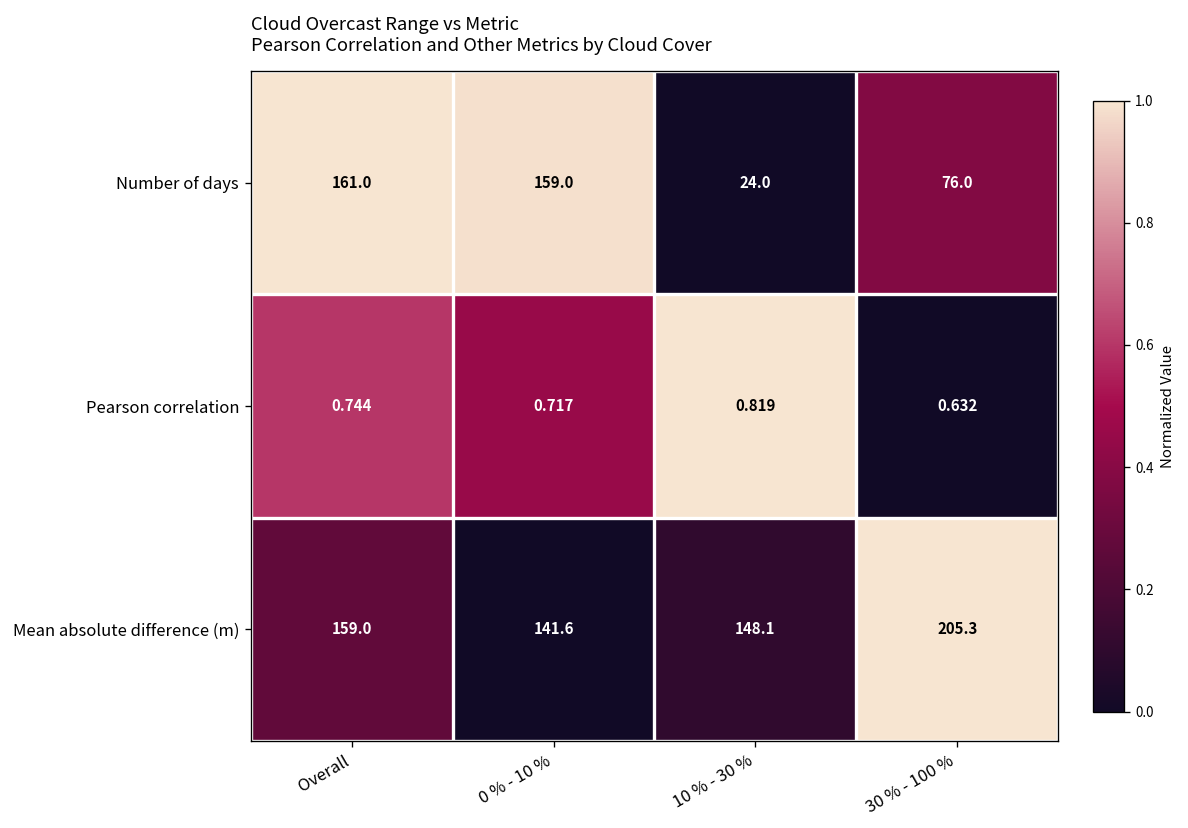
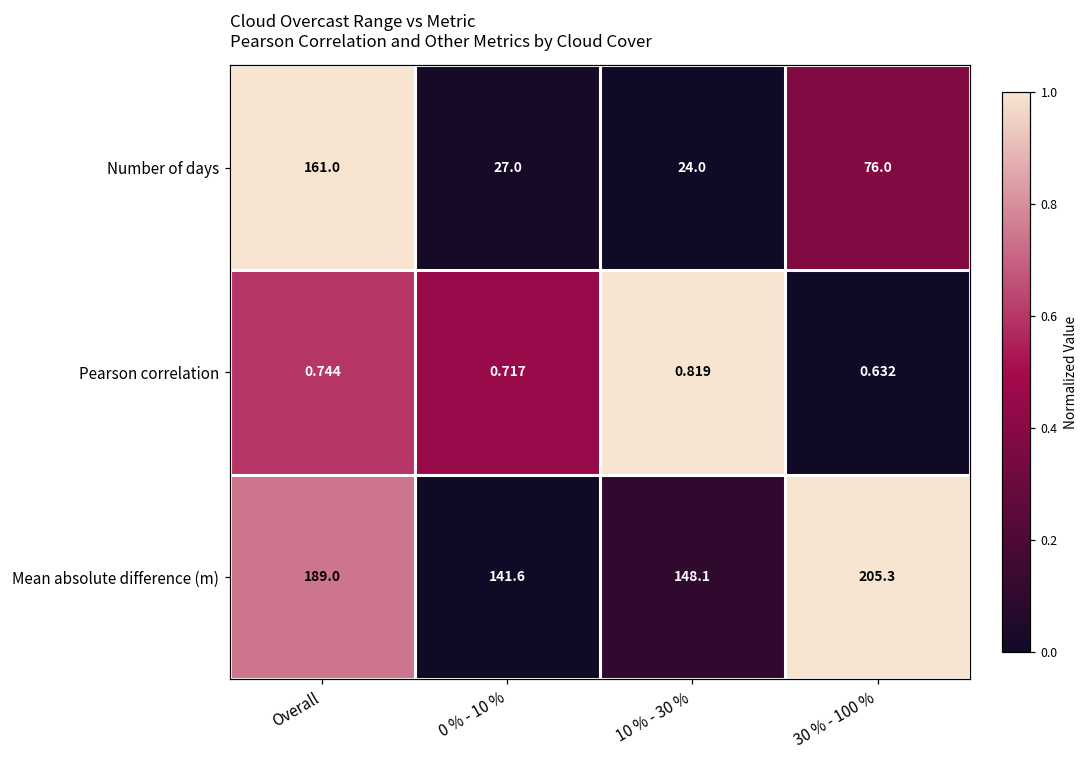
Number of days, 0 % - 10 %: 159.0 -> 27.0
Mean absolute difference (m), Overall: 159.0 -> 189.0
